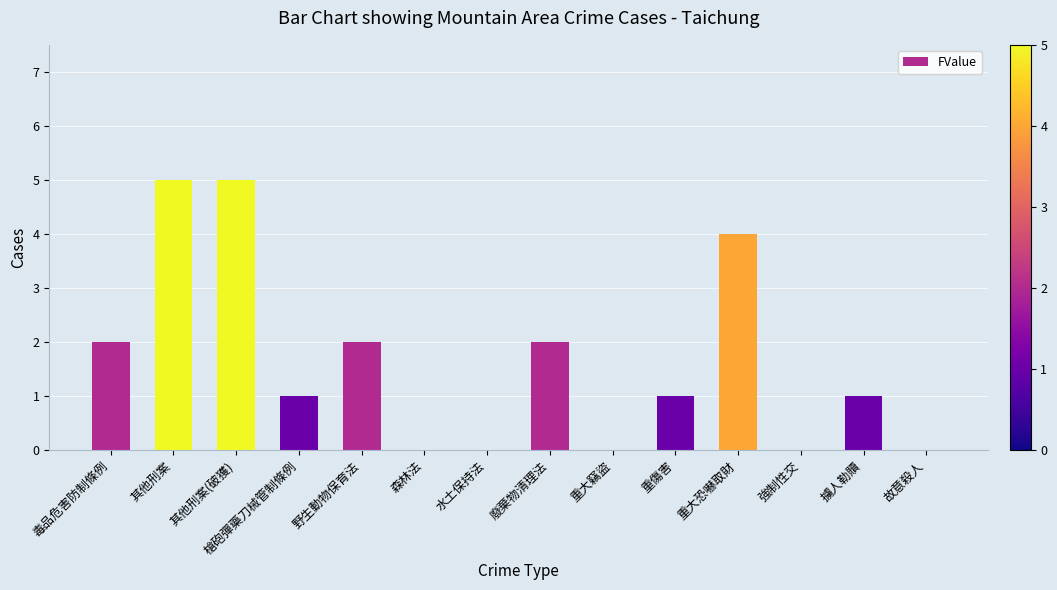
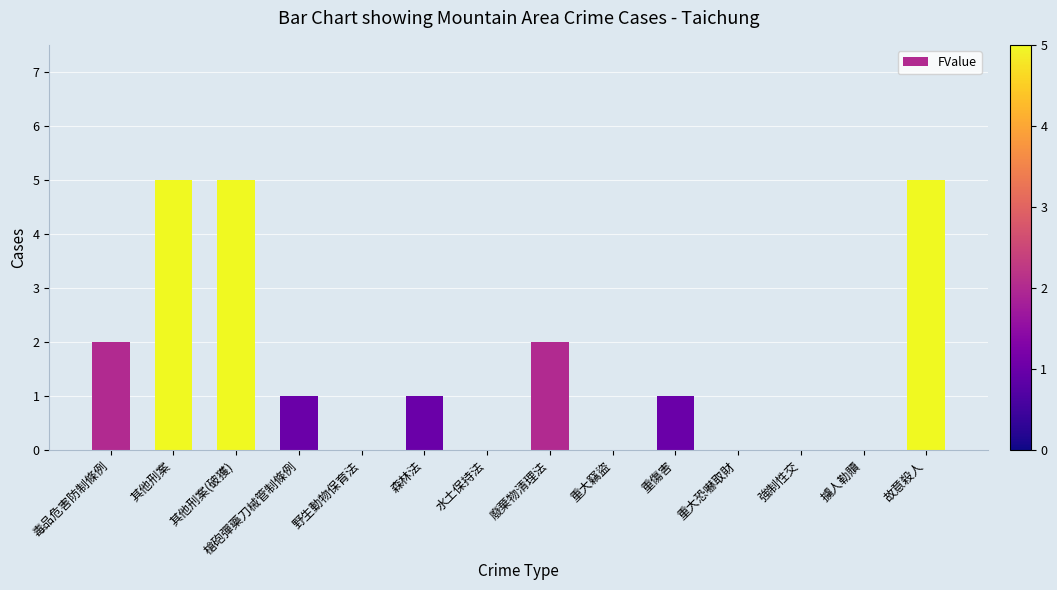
野生動物保育法: 2 -> 0
森林法: 0 -> 1
重大恐嚇取財: 4 -> 0
擄人勒贖: 1 -> 0
故意殺人: 0 -> 5
